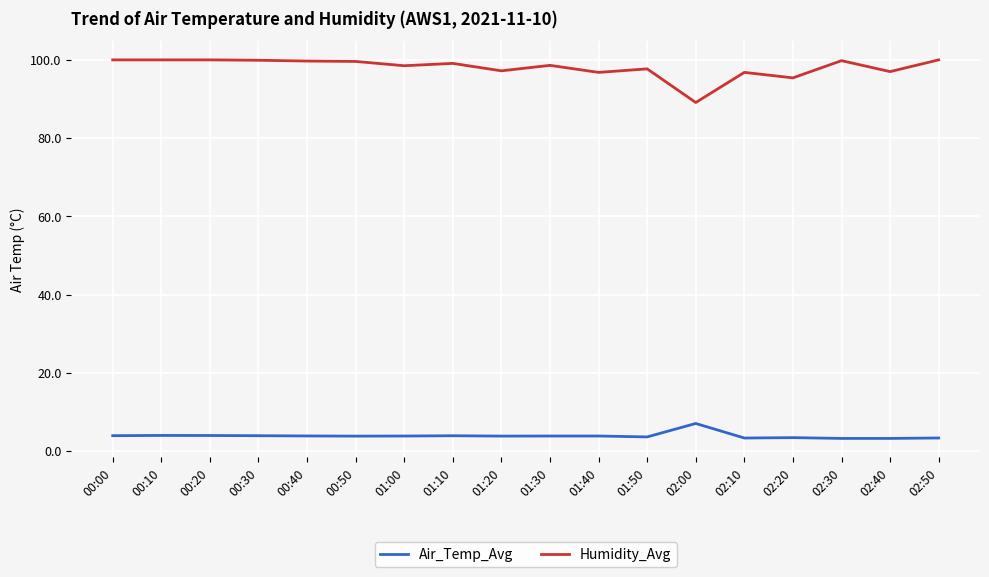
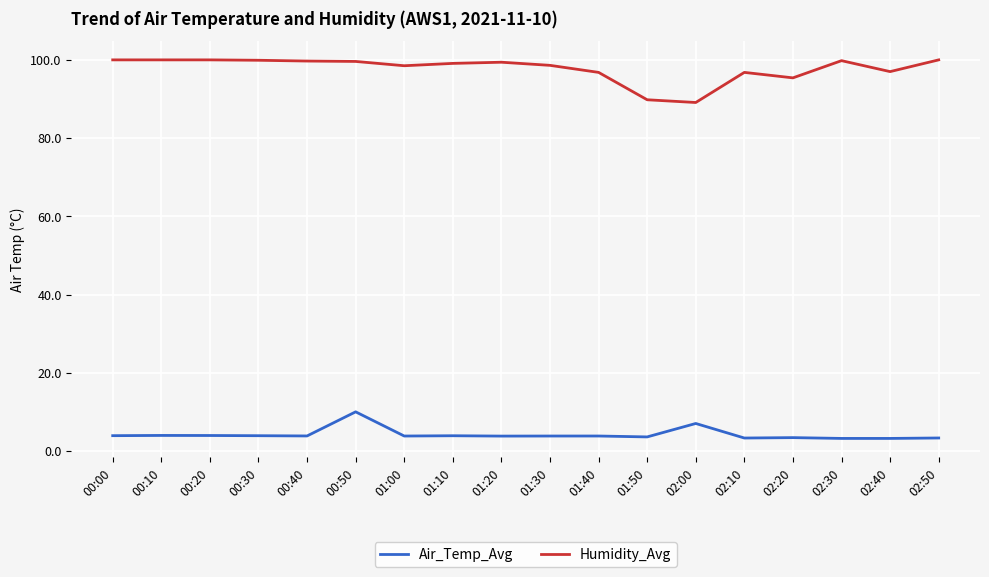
Air_Temp_Avg, 00:50: 4 -> 10
Humidity_Avg, 01:20: 97 -> 99
Humidity_Avg, 01:50: 98 -> 90
